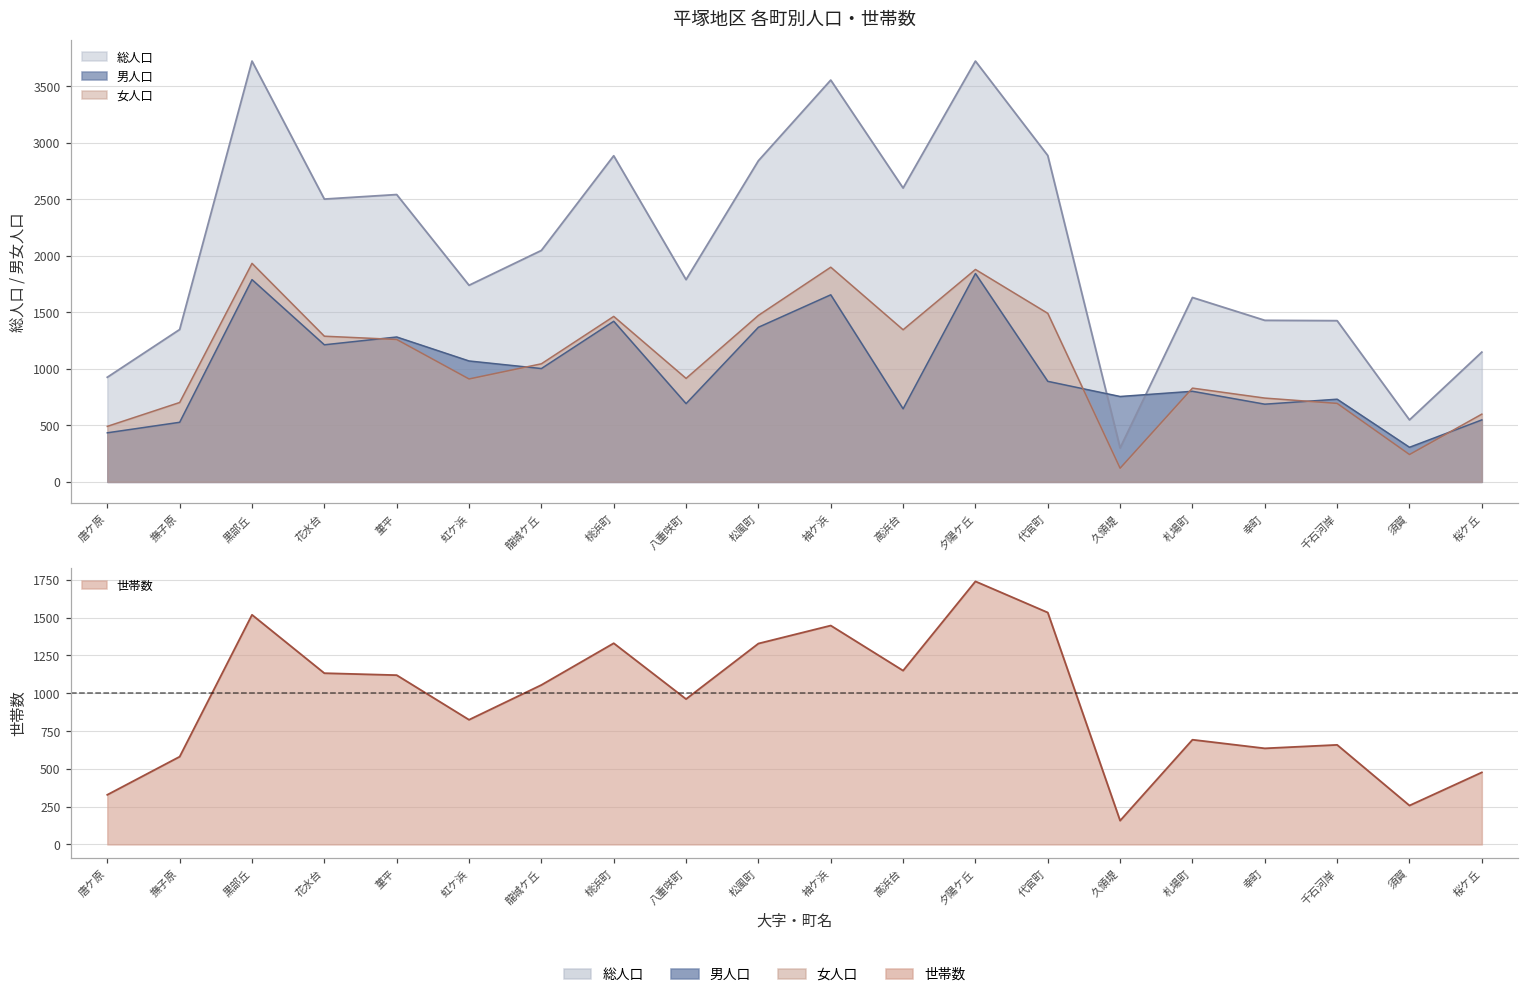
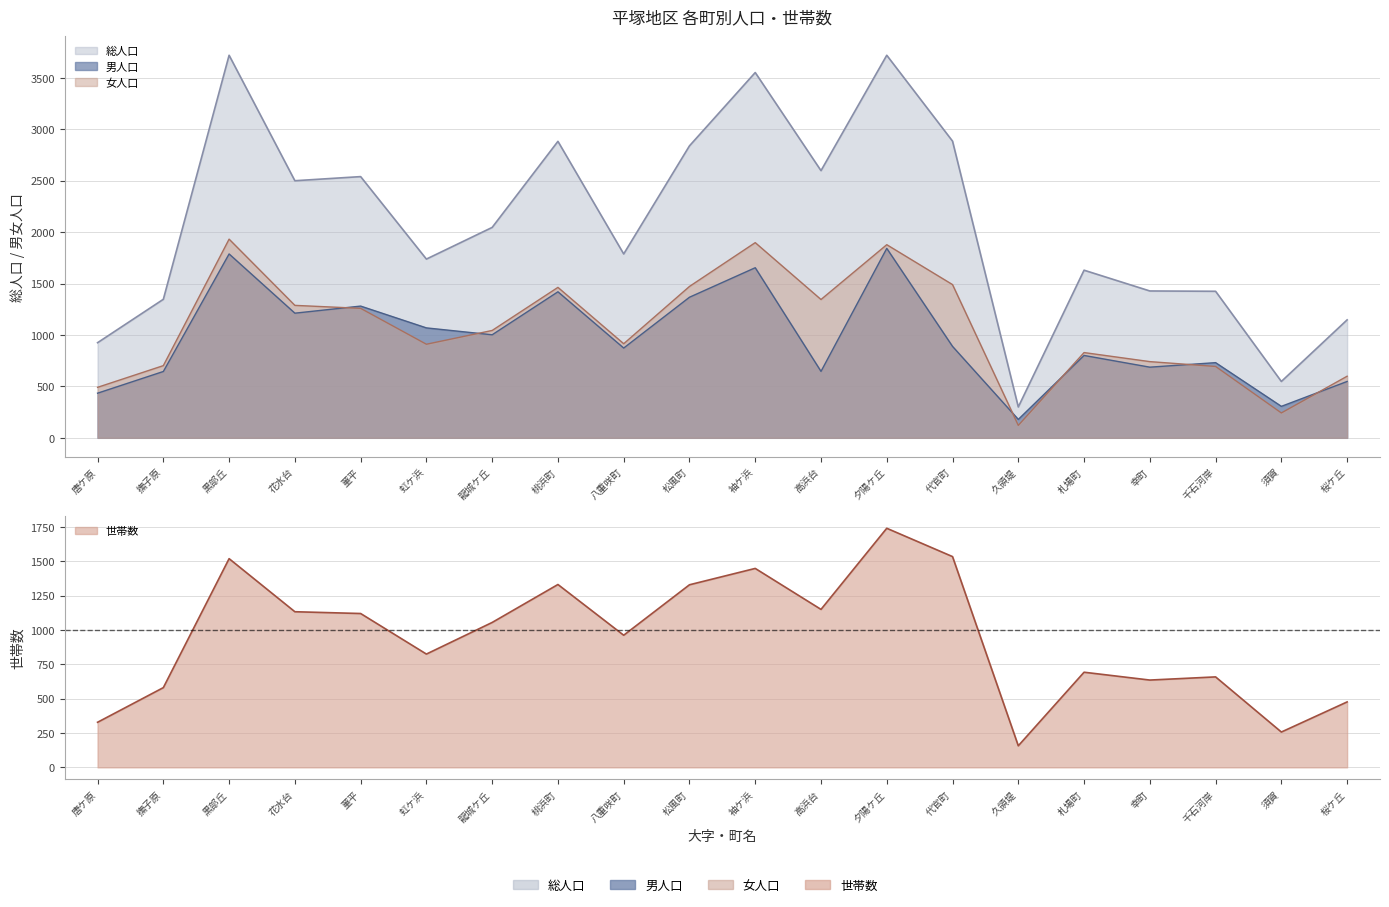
平塚地区 各町別人口・世帯数, 男人口, 撫子原: 530 -> 650
平塚地区 各町別人口・世帯数, 男人口, 八重咲町: 690 -> 870
平塚地区 各町別人口・世帯数, 男人口, 久領堤: 760 -> 180
